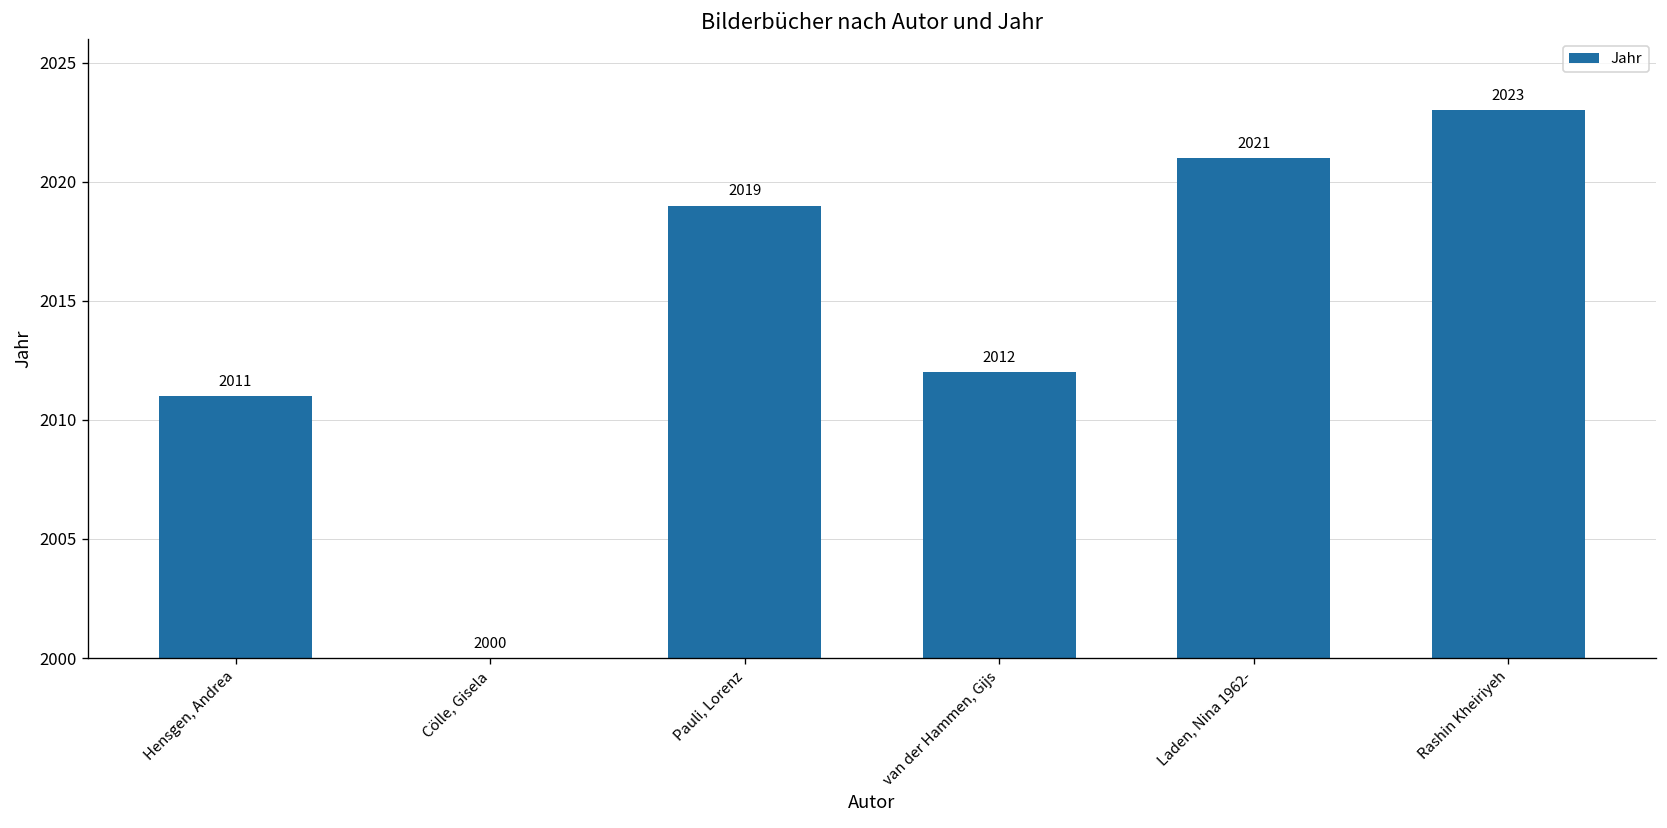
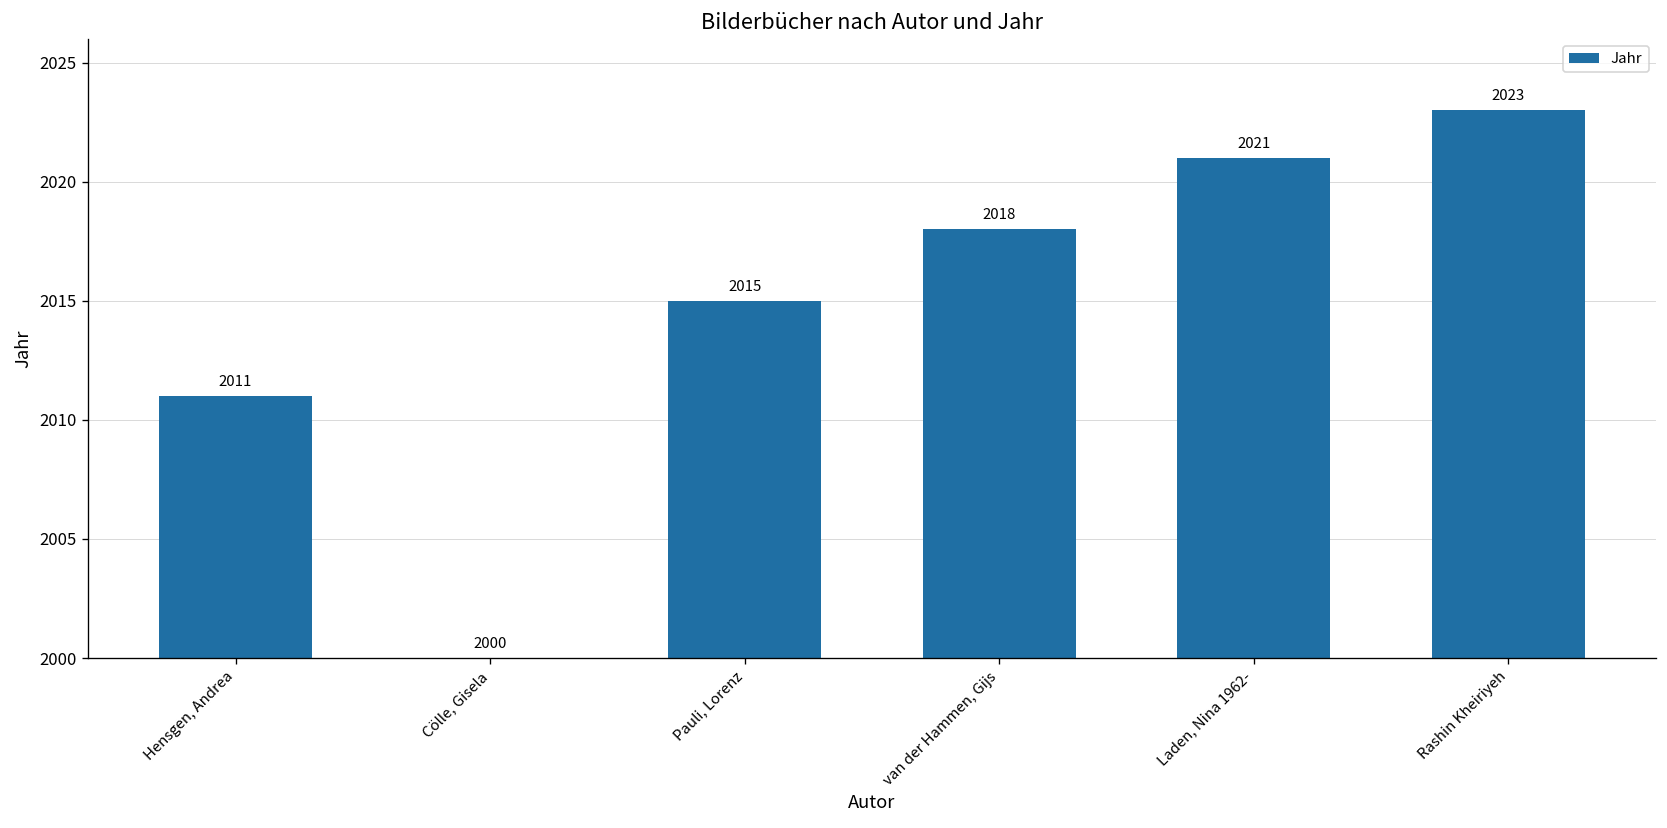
Pauli, Lorenz: 2019 -> 2015
van der Hammen, Gijs: 2012 -> 2018
